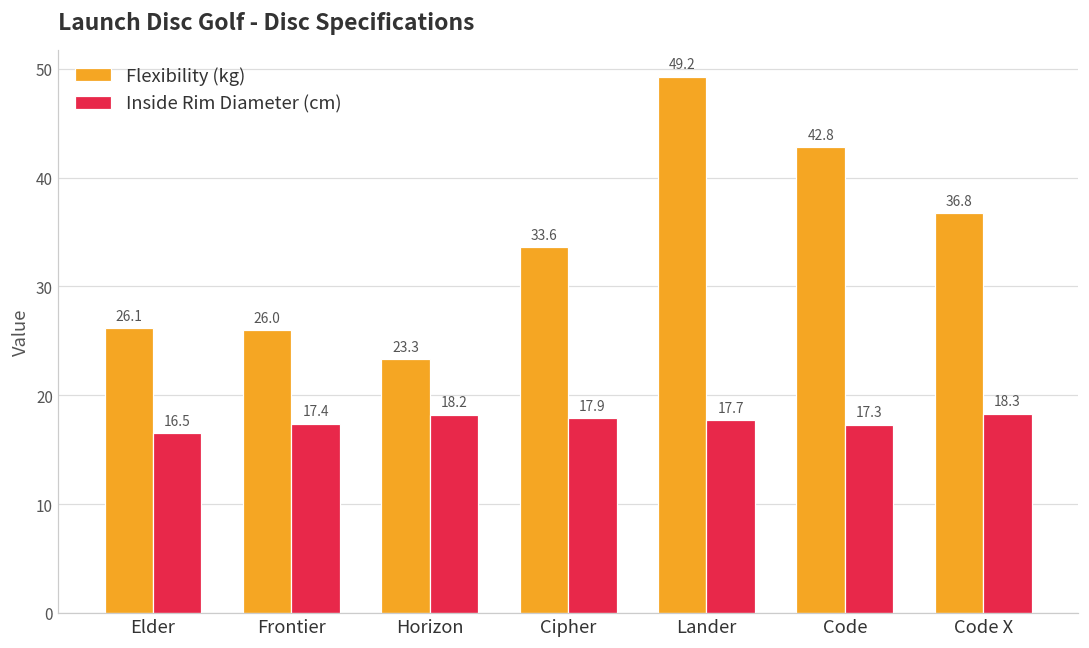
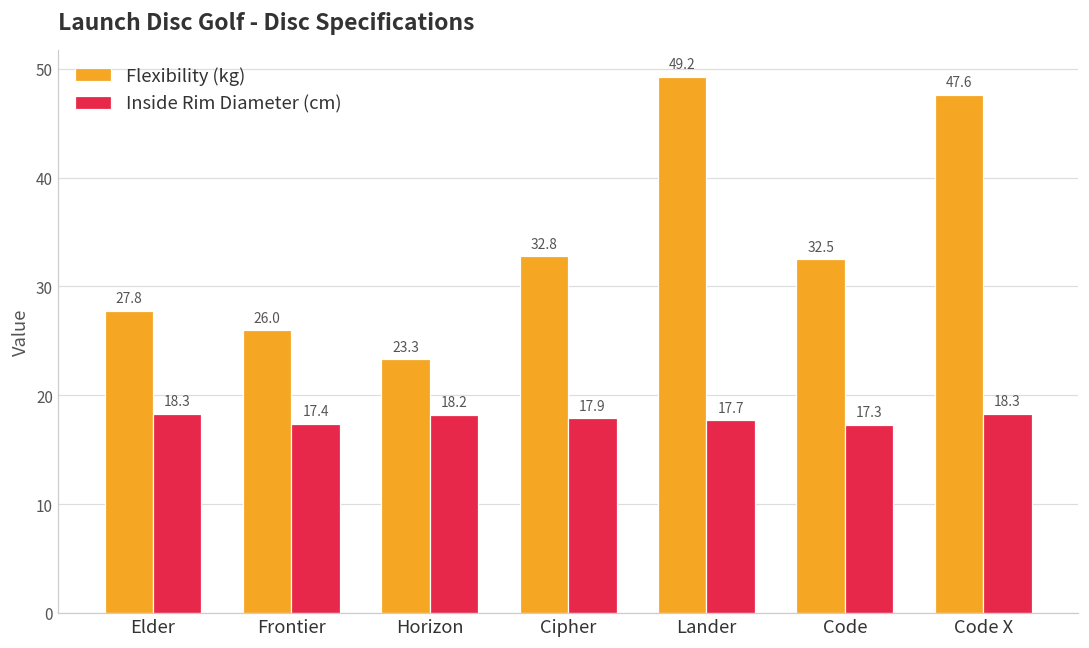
Flexibility (kg), Elder: 26.1 -> 27.8
Inside Rim Diameter (cm), Elder: 16.5 -> 18.3
Flexibility (kg), Cipher: 33.6 -> 32.8
Flexibility (kg), Code: 42.8 -> 32.5
Flexibility (kg), Code X: 36.8 -> 47.6
